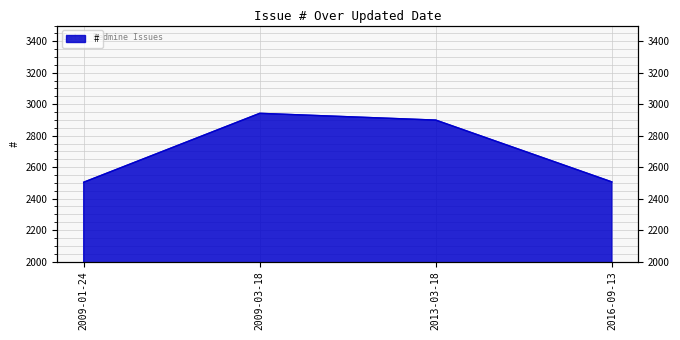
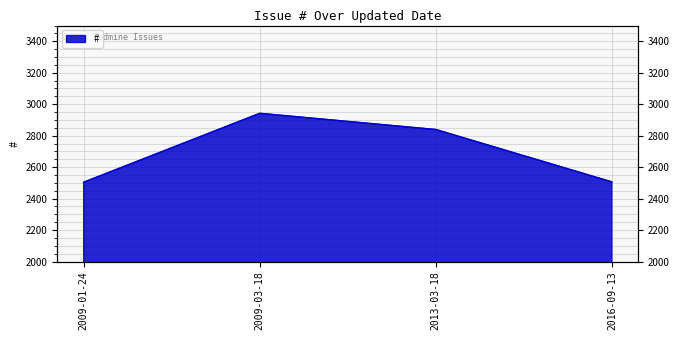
2013-03-18: 2900 -> 2840
